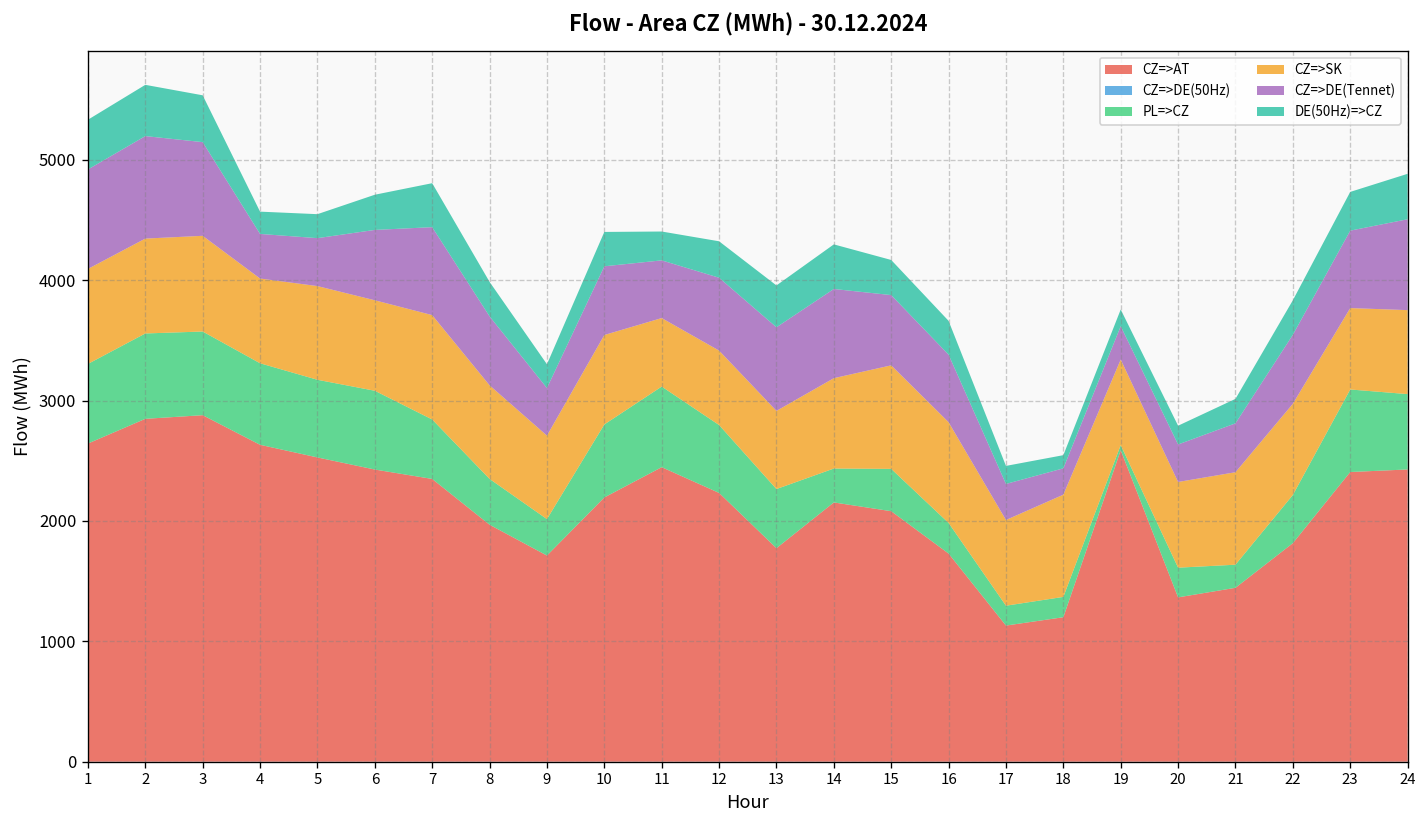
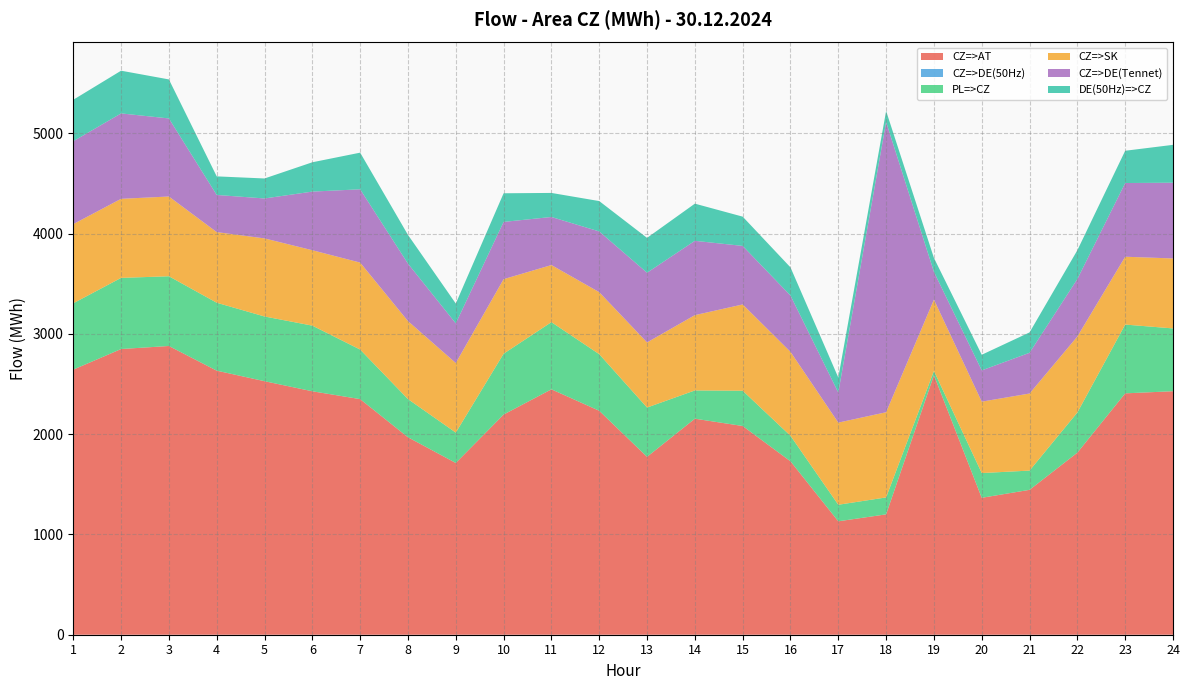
CZ=>SK, 17: 710 -> 820
CZ=>DE(Tennet), 18: 220 -> 2890
CZ=>DE(Tennet), 23: 640 -> 730
